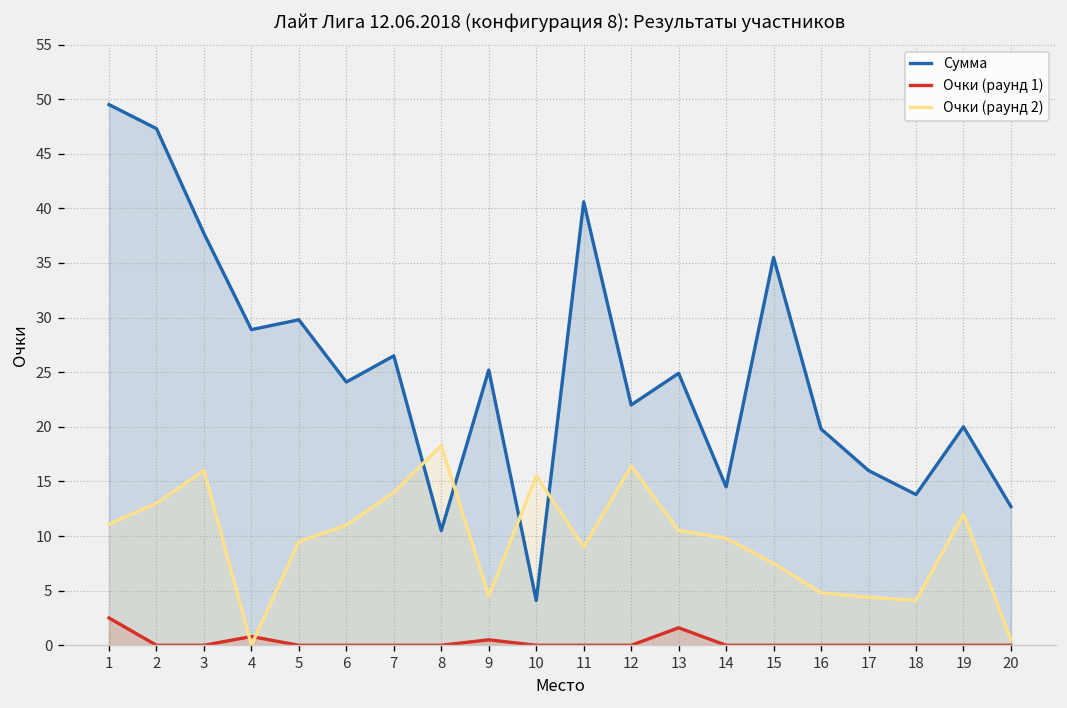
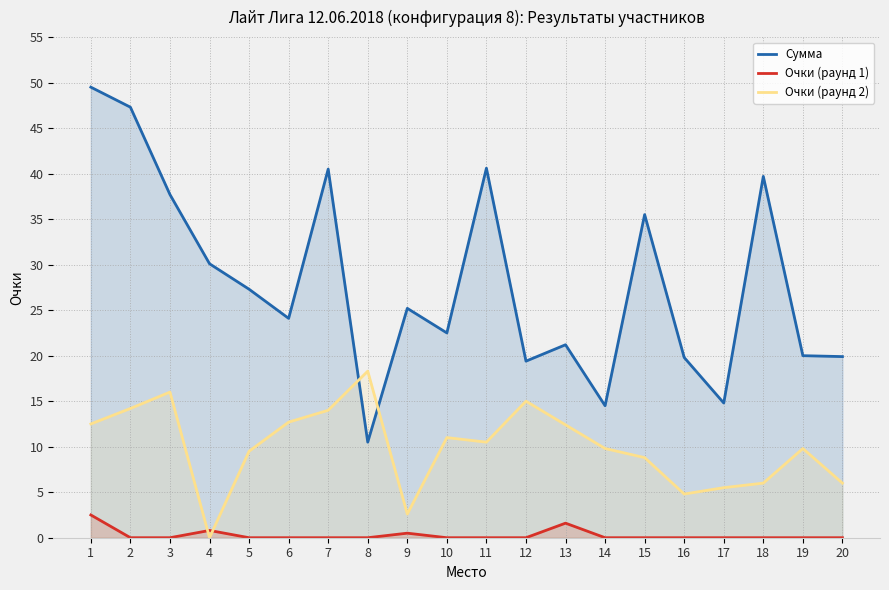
Очки (раунд 2), 1: 11 -> 13
Очки (раунд 2), 2: 13 -> 14
Сумма, 4: 29 -> 30
Сумма, 5: 30 -> 27
Очки (раунд 2), 6: 11 -> 13
Сумма, 7: 27 -> 41
Очки (раунд 2), 9: 5 -> 3
Сумма, 10: 4 -> 23
Очки (раунд 2), 10: 16 -> 11
Очки (раунд 2), 11: 9 -> 11
Сумма, 12: 22 -> 19
Очки (раунд 2), 12: 16 -> 15
Сумма, 13: 25 -> 21
Очки (раунд 2), 13: 11 -> 12
Очки (раунд 2), 15: 8 -> 9
Сумма, 17: 16 -> 15
Очки (раунд 2), 17: 4 -> 6
Сумма, 18: 14 -> 40
Очки (раунд 2), 18: 4 -> 6
Очки (раунд 2), 19: 12 -> 10
Сумма, 20: 13 -> 20
Очки (раунд 2), 20: 1 -> 6
